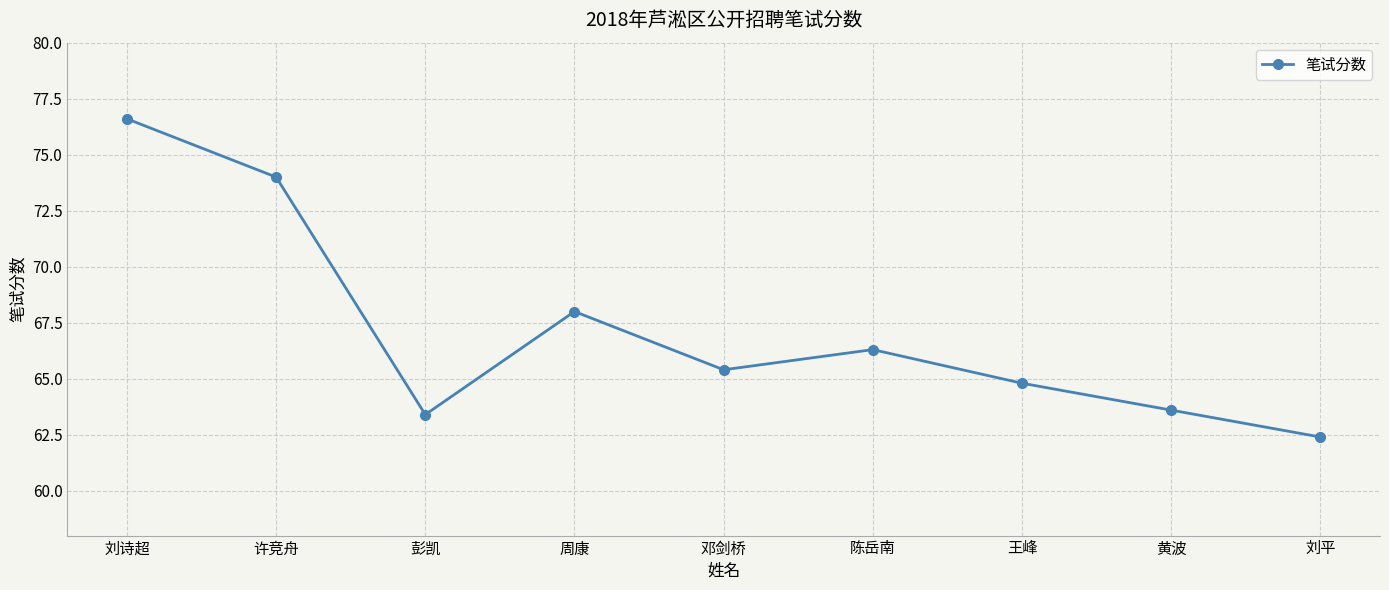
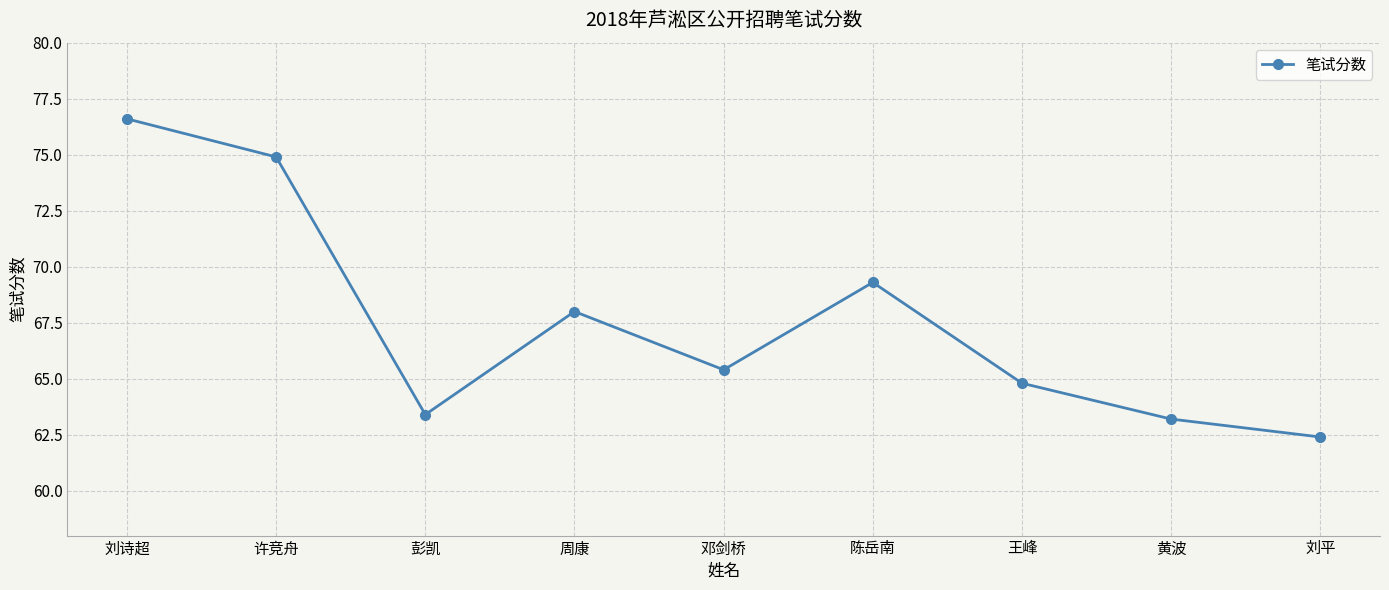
许竞舟: 74.0 -> 74.9
陈岳南: 66.3 -> 69.3
黄波: 63.6 -> 63.2
